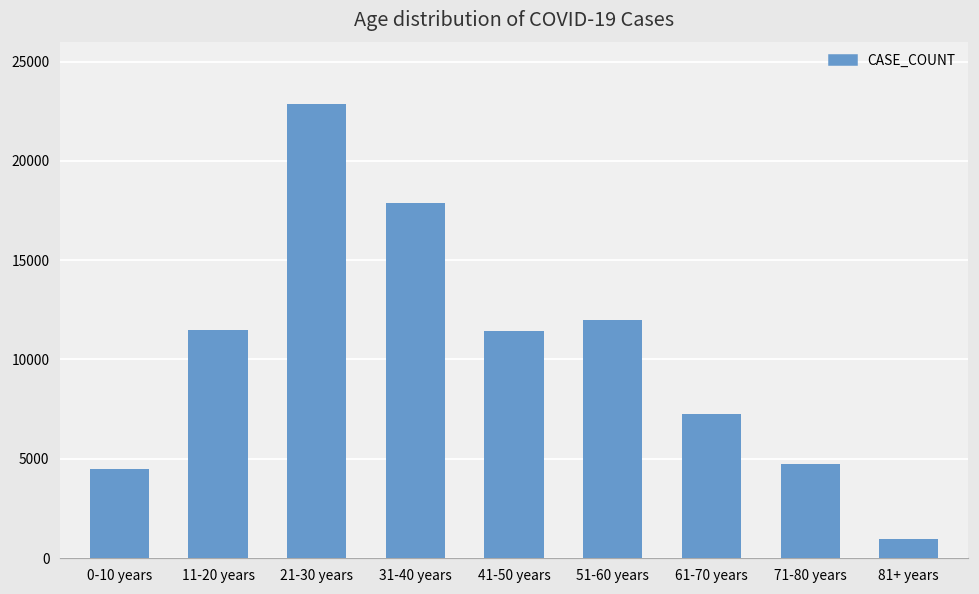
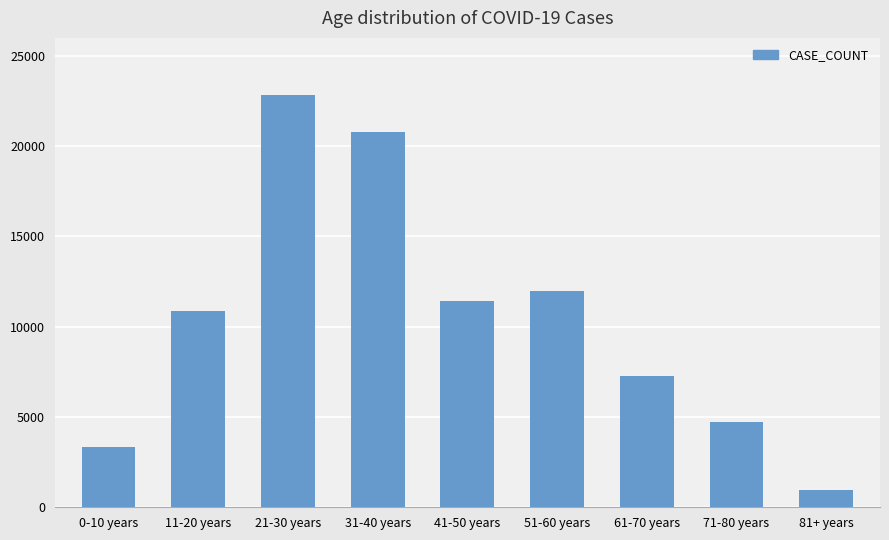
0-10 years: 4500 -> 3300
11-20 years: 11500 -> 10900
31-40 years: 17900 -> 20800
